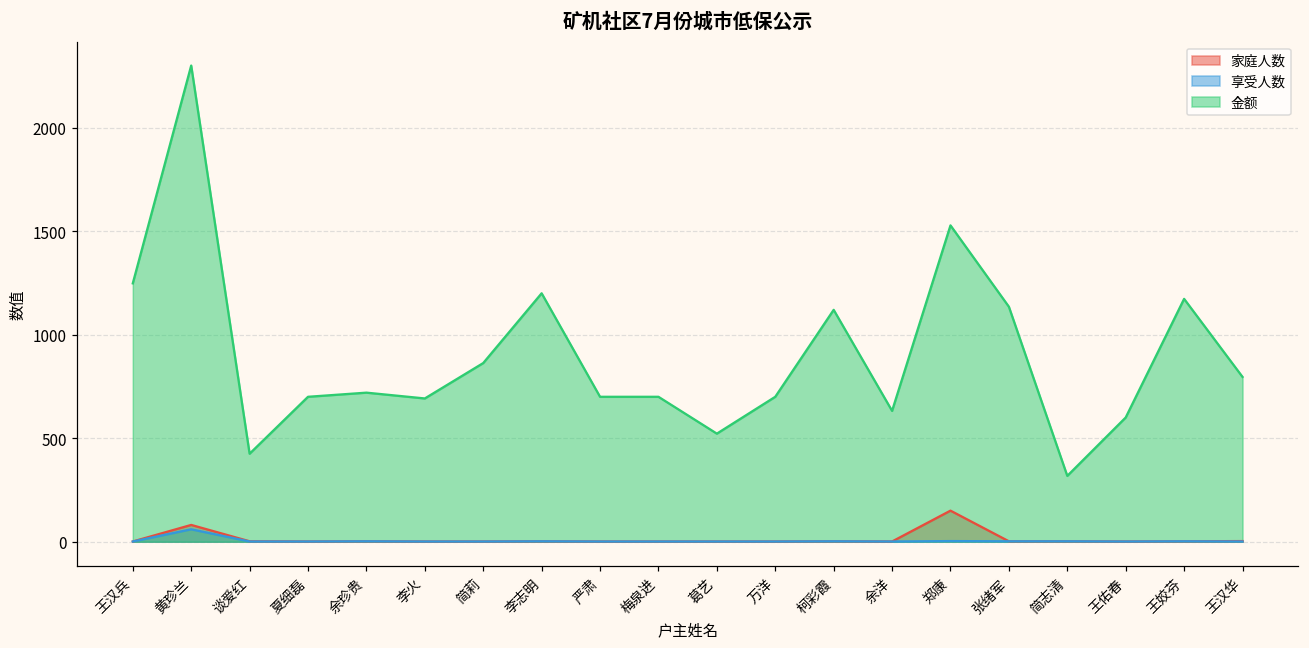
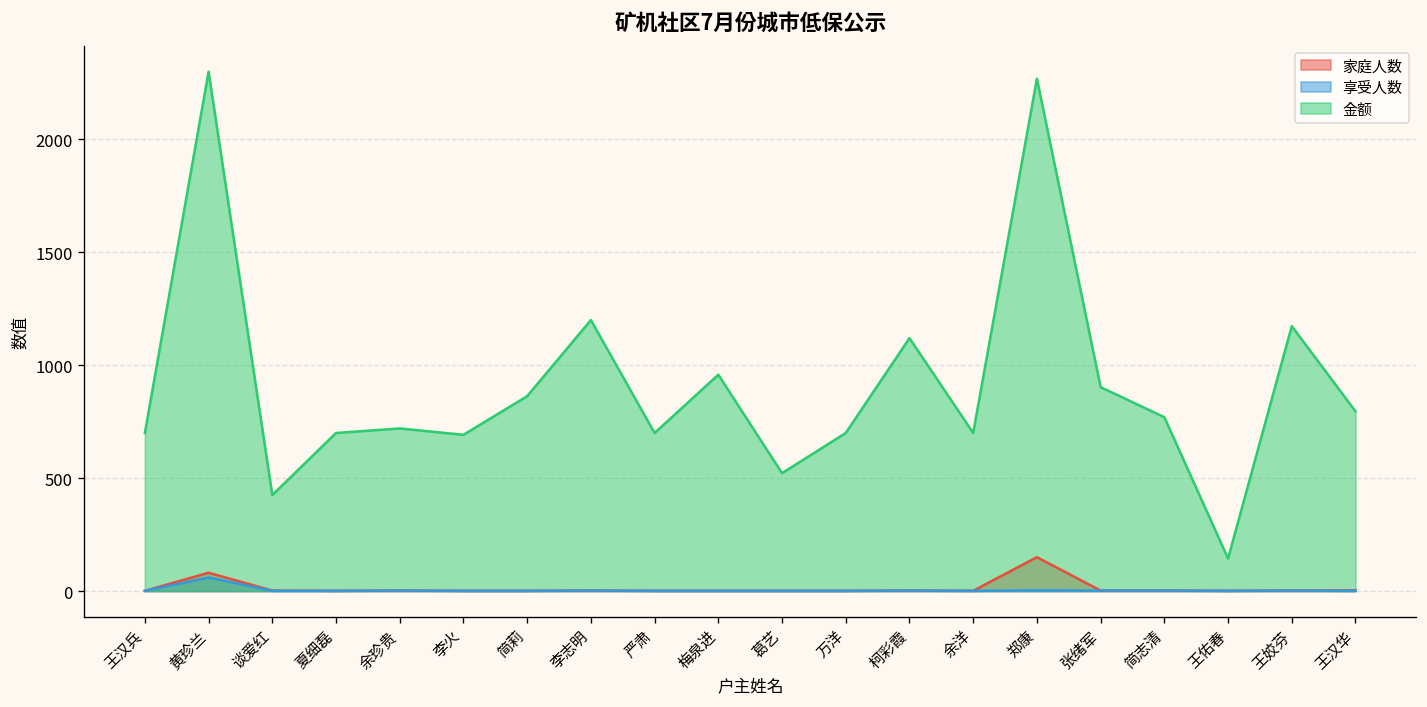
金额, 王汉兵: 1250 -> 700
金额, 梅泉进: 700 -> 960
金额, 余洋: 630 -> 700
金额, 郑康: 1530 -> 2270
金额, 张绪军: 1140 -> 900
金额, 简志清: 320 -> 770
金额, 王佑春: 600 -> 140
